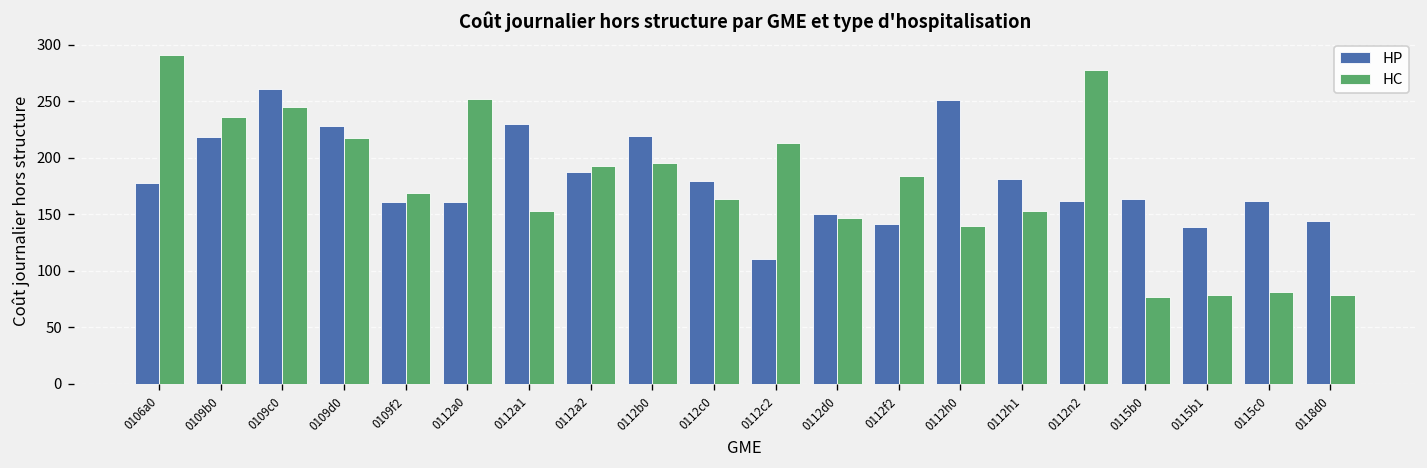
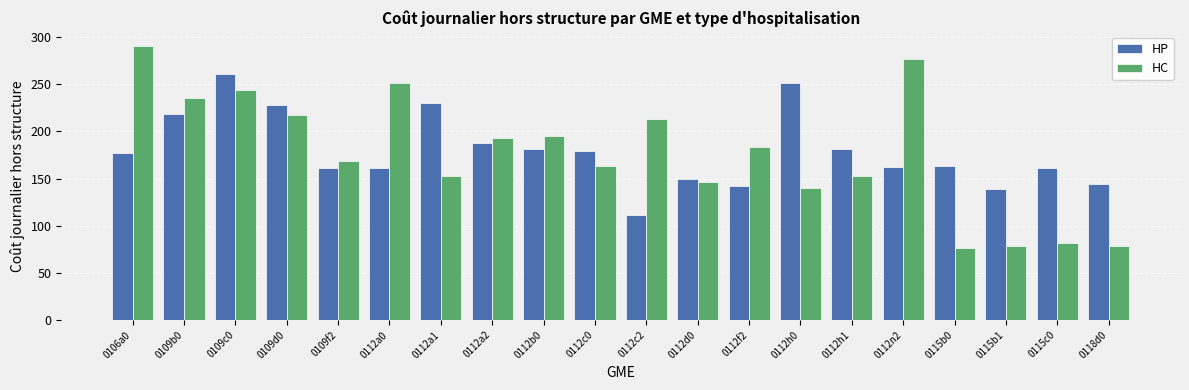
HP, 0112b0: 220 -> 180
